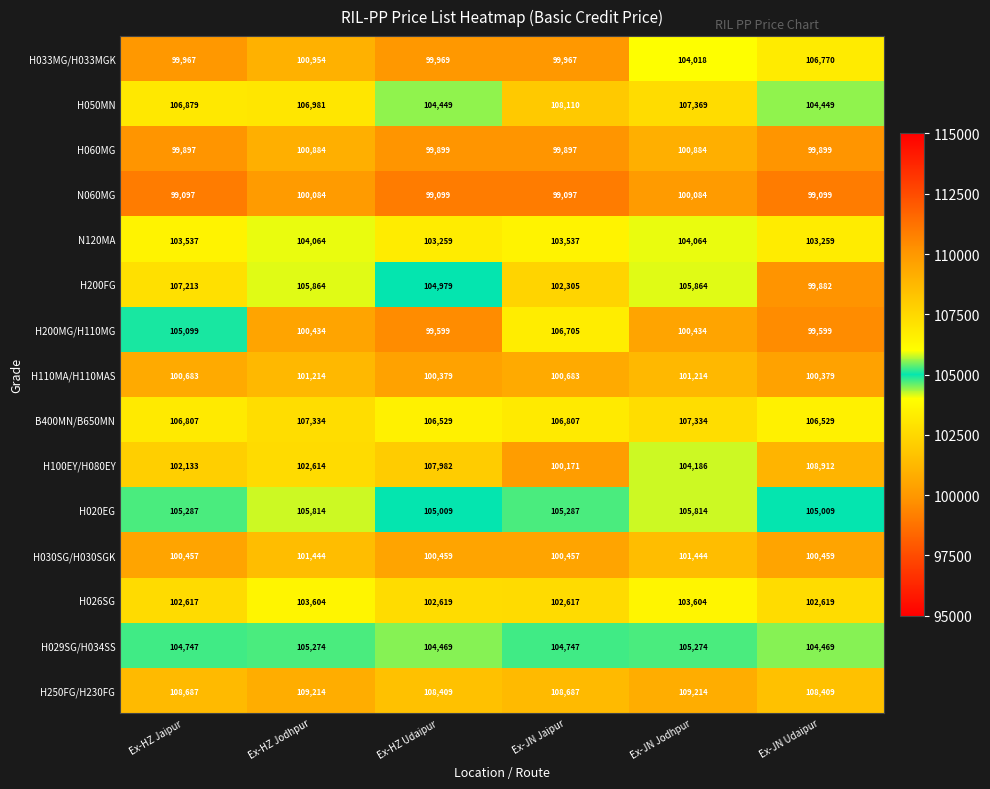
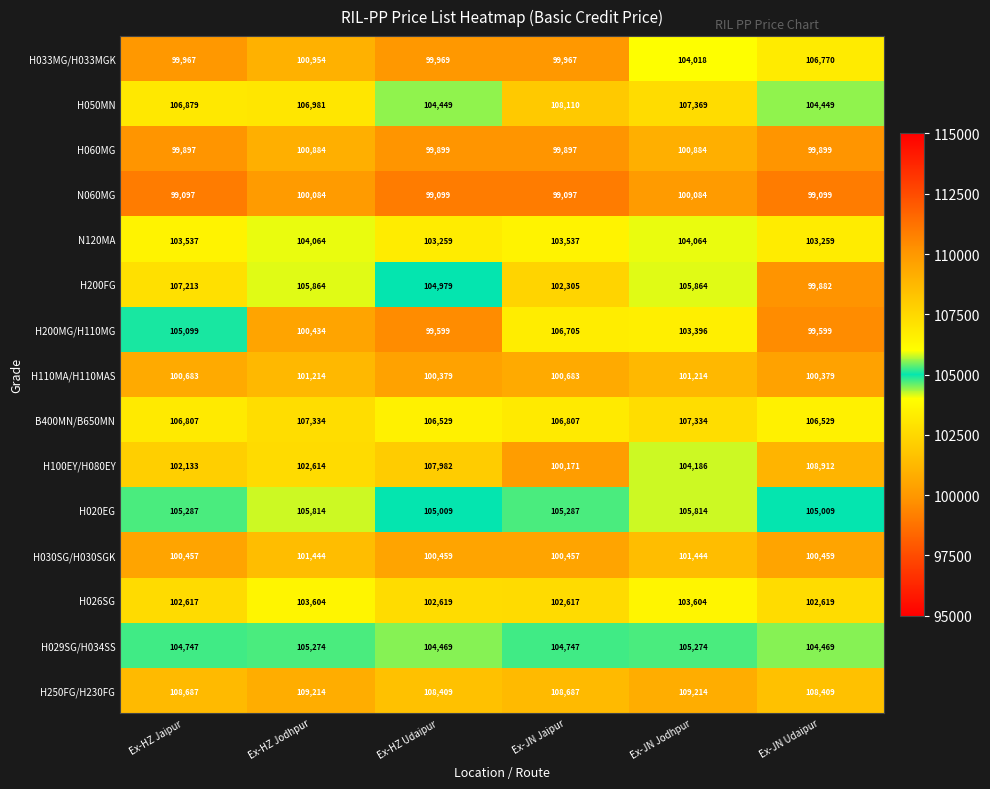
H200MG/H110MG, Ex-JN Jodhpur: 100,434 -> 103,396
